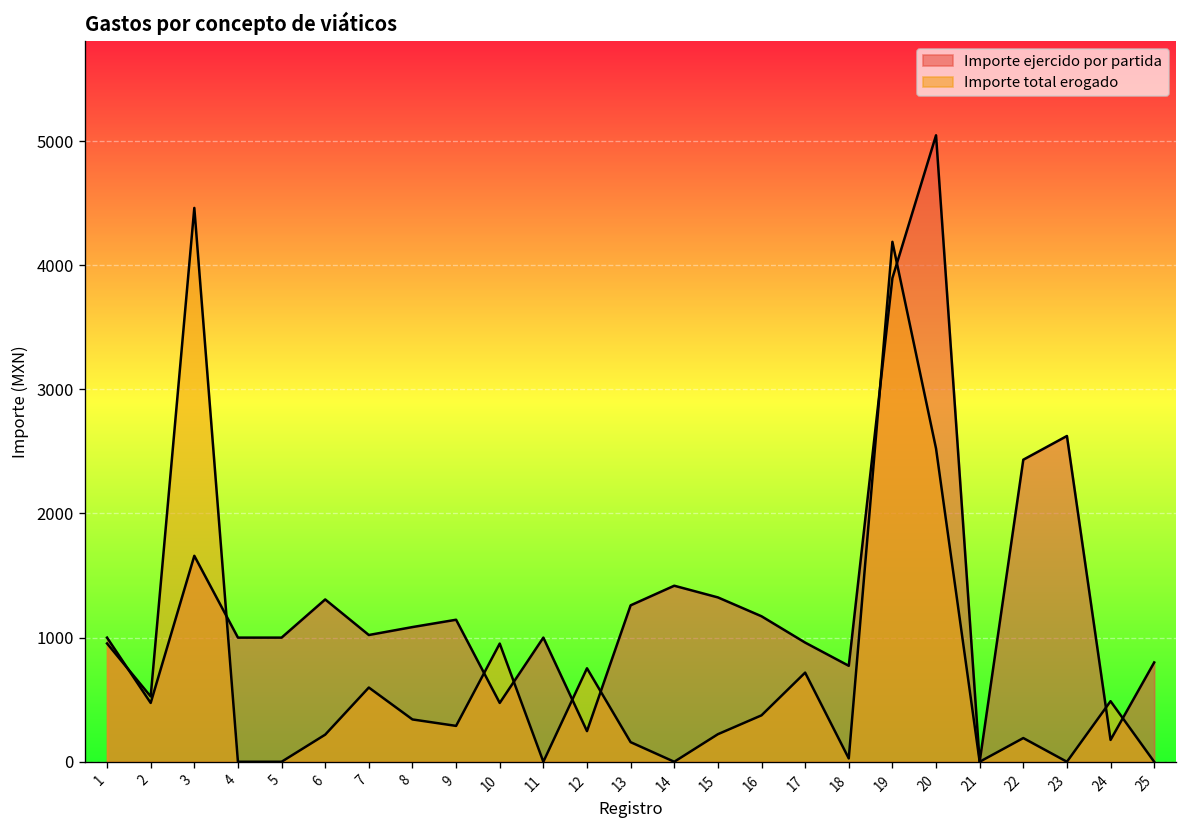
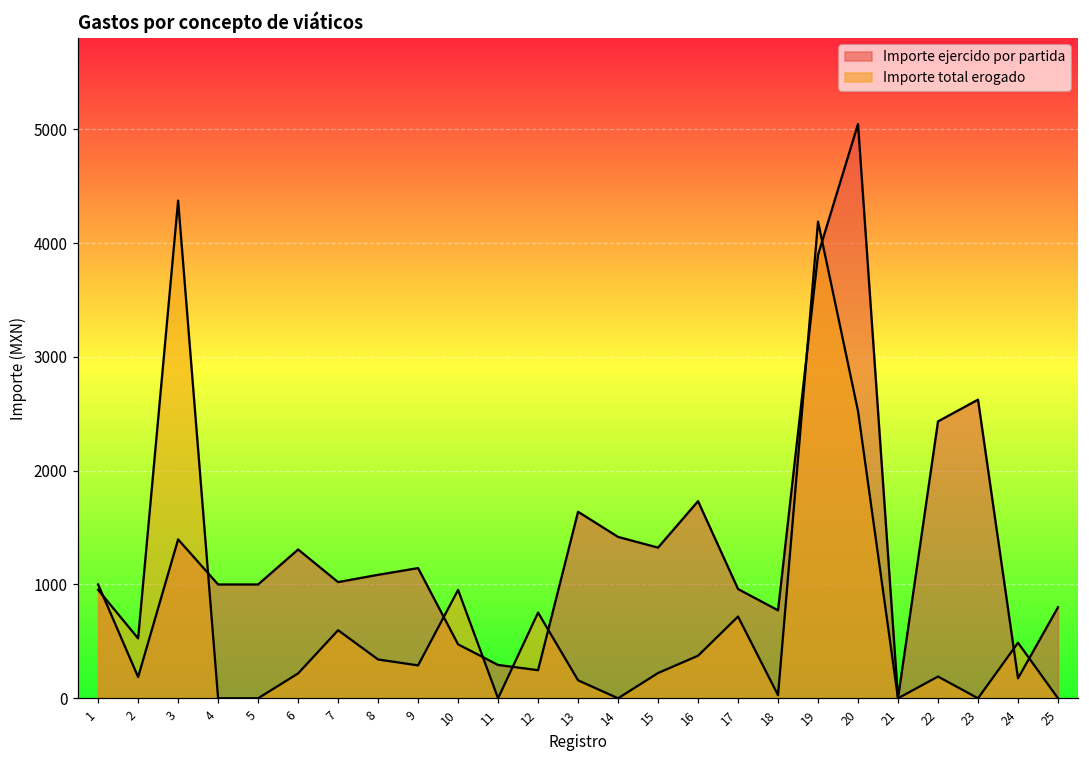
Importe ejercido por partida, 2: 470 -> 190
Importe ejercido por partida, 3: 1660 -> 1400
Importe total erogado, 3: 4460 -> 4370
Importe ejercido por partida, 11: 1000 -> 290
Importe ejercido por partida, 13: 1260 -> 1640
Importe ejercido por partida, 16: 1170 -> 1730
